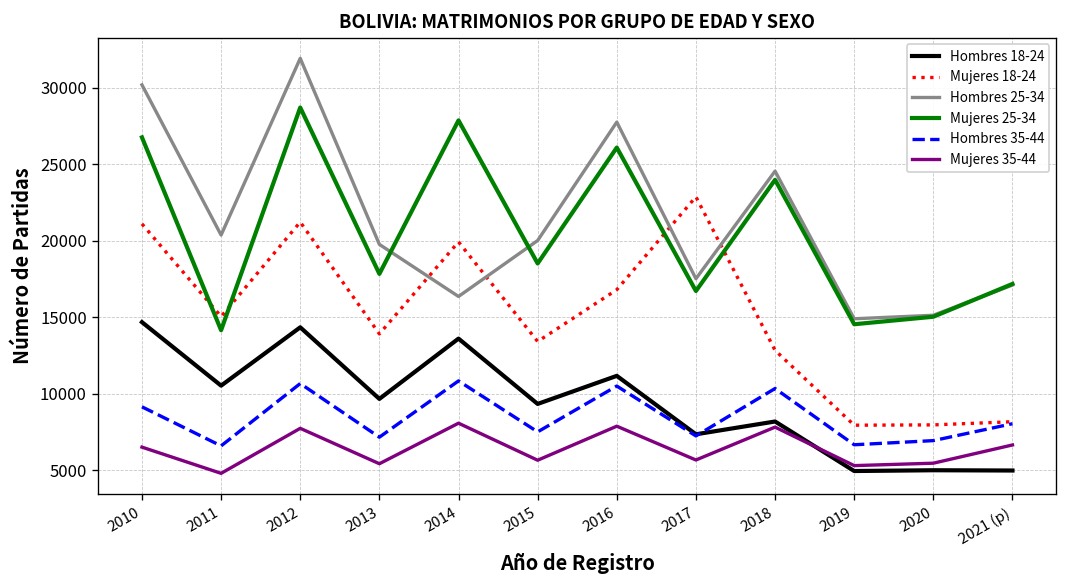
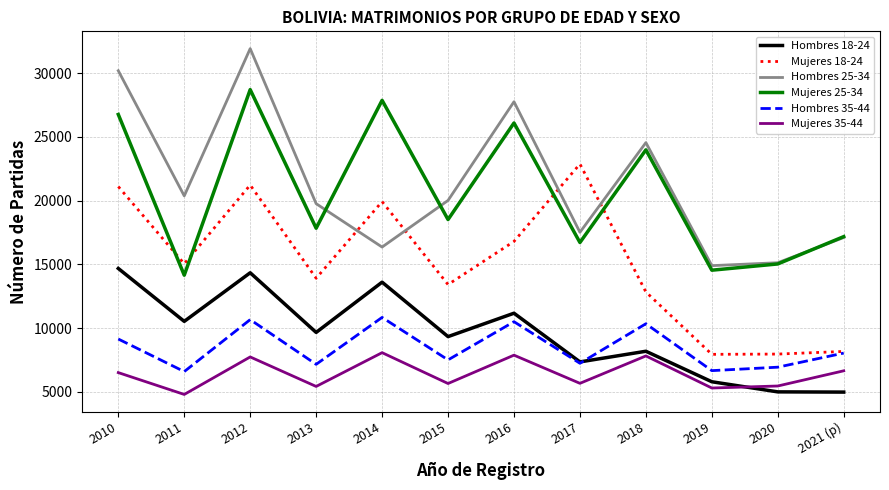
Hombres 18-24, 2019: 4900 -> 5800
